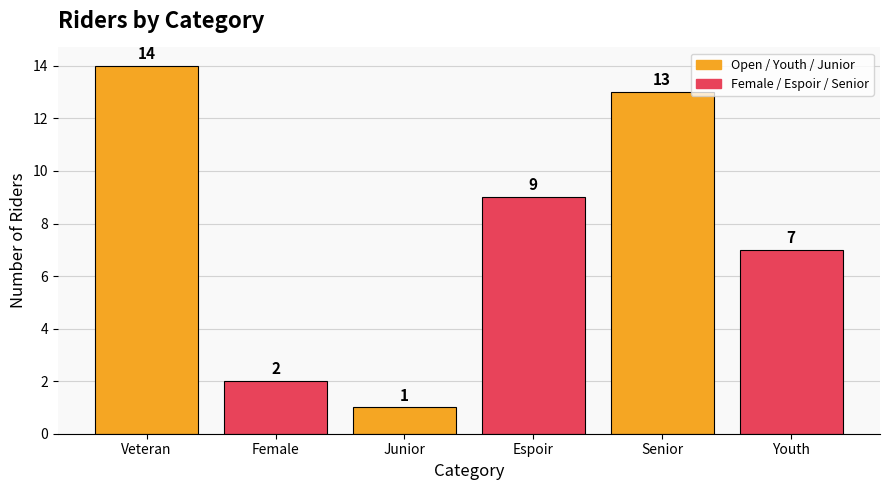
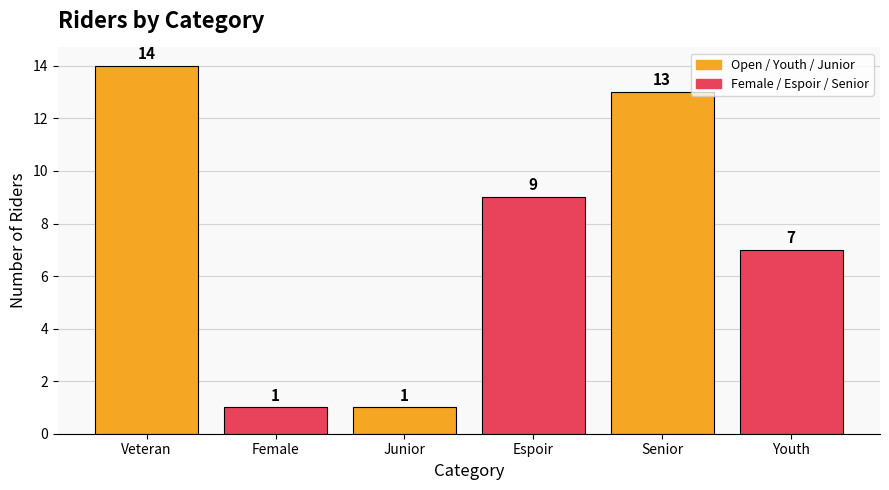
Female: 2 -> 1
